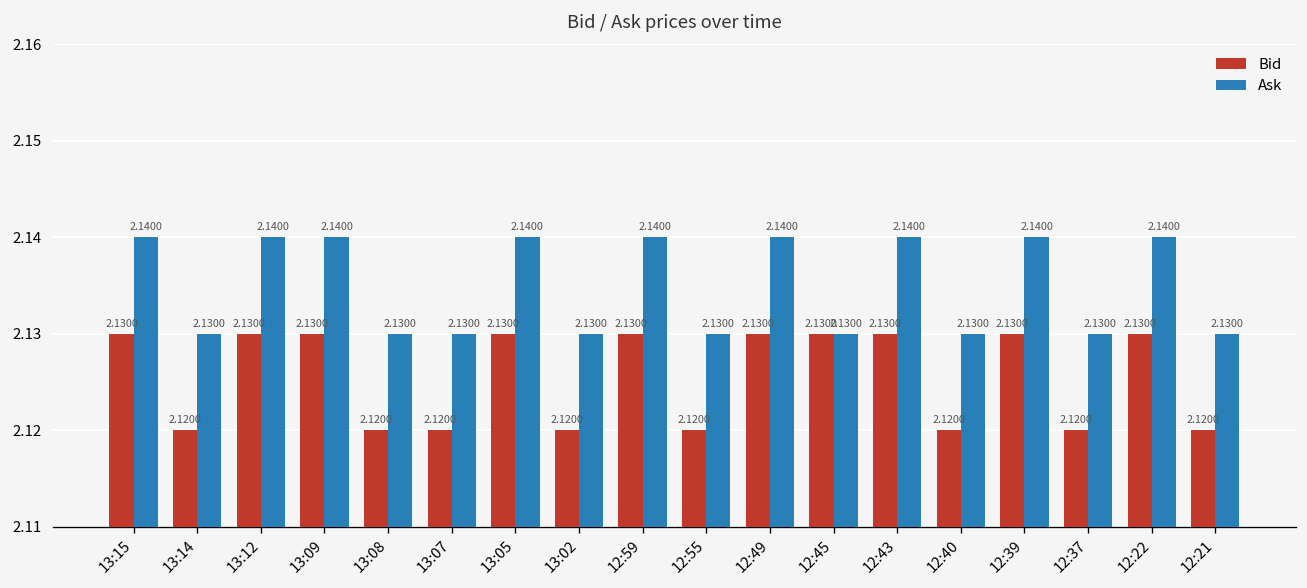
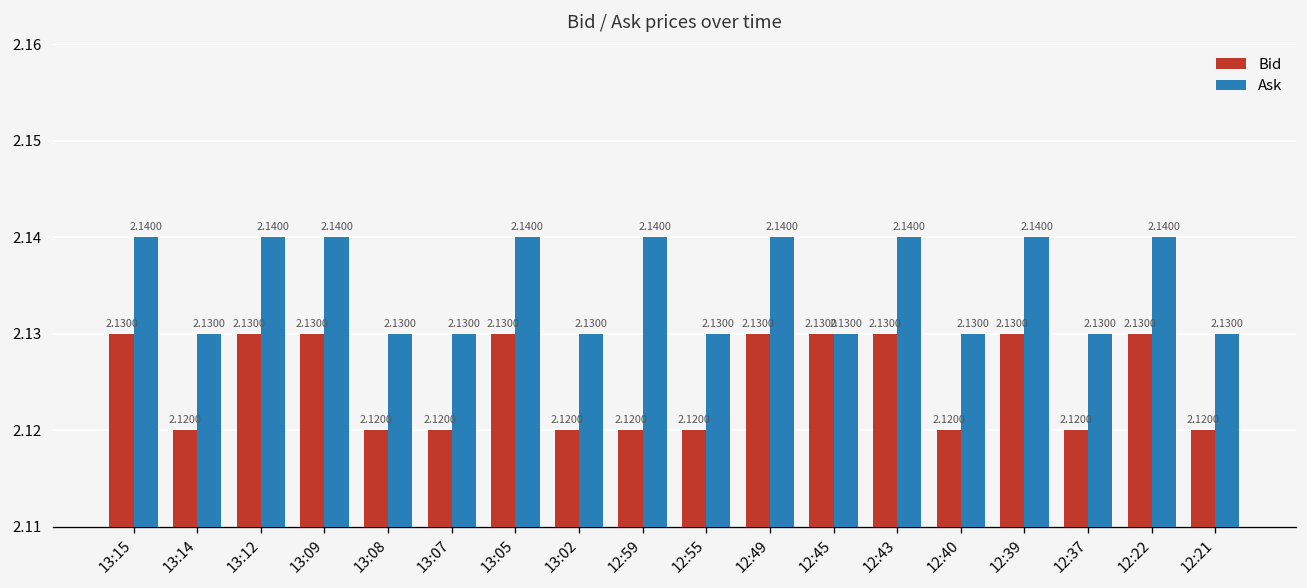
Bid, 12:59: 2.1300 -> 2.1200
